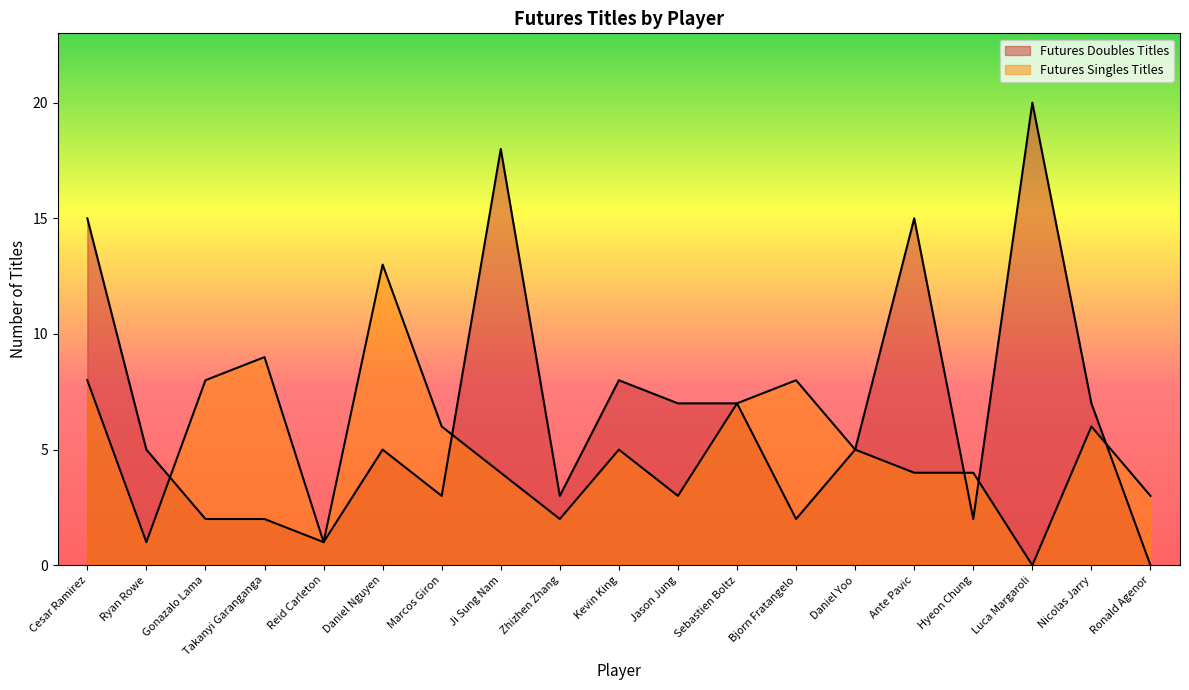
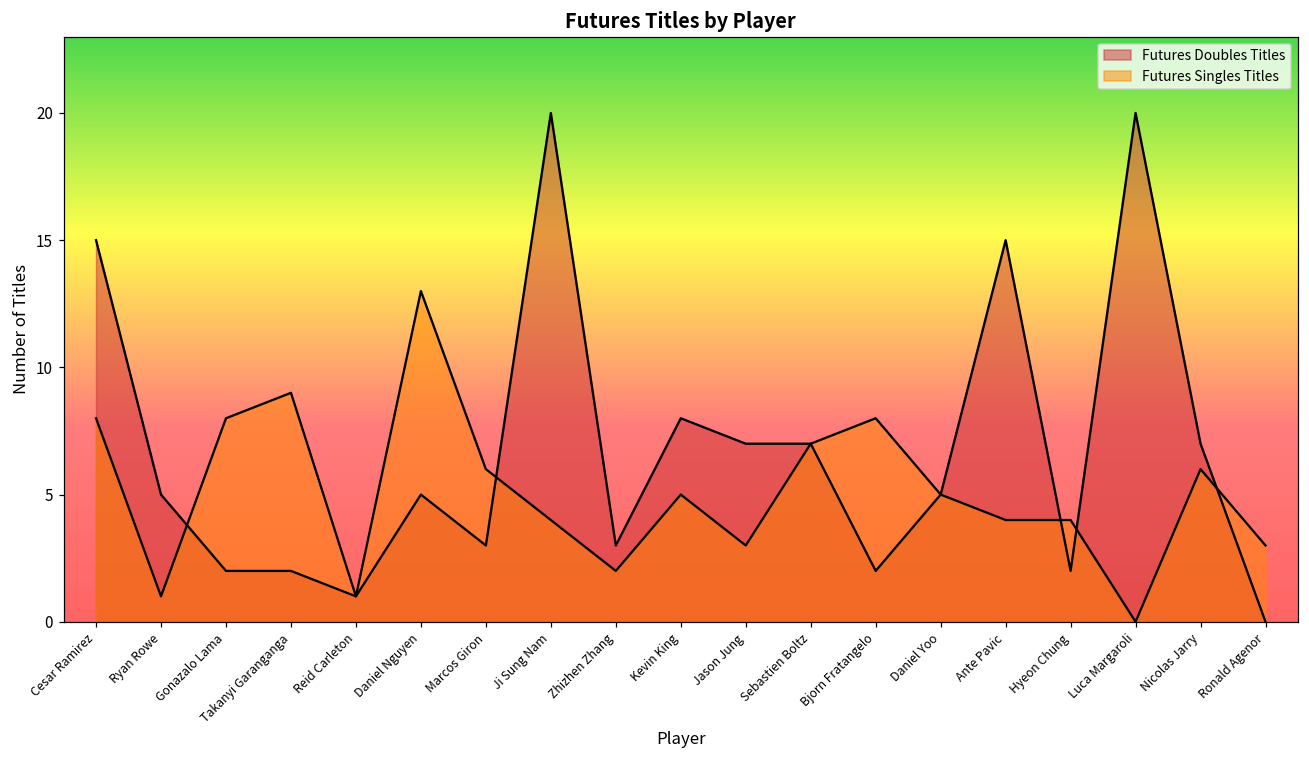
Futures Doubles Titles, Ji Sung Nam: 18 -> 20
